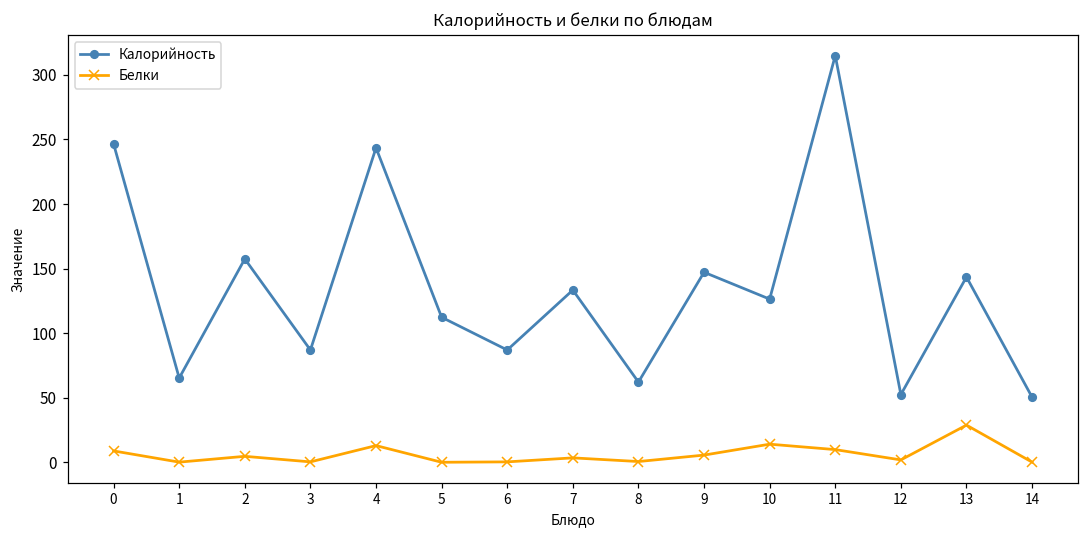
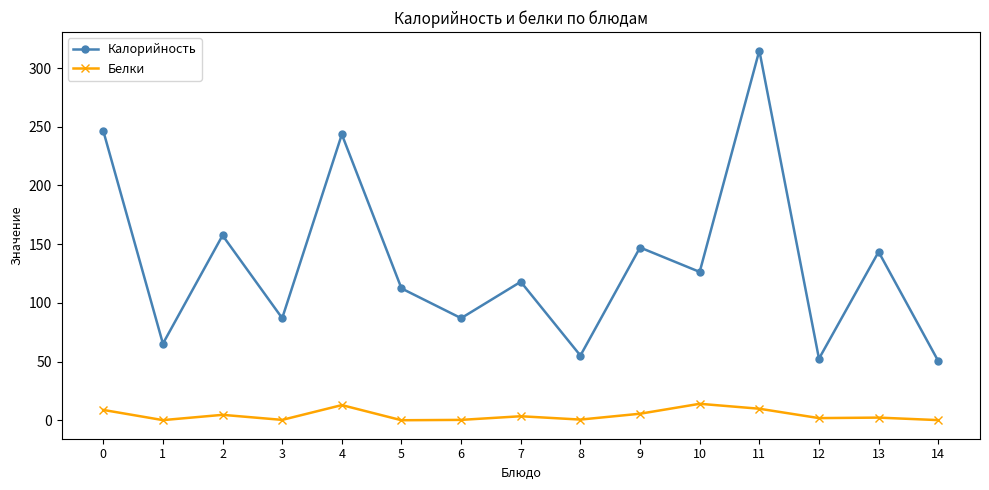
Калорийность, 7: 133 -> 118
Калорийность, 8: 62 -> 55
Белки, 13: 29 -> 2
